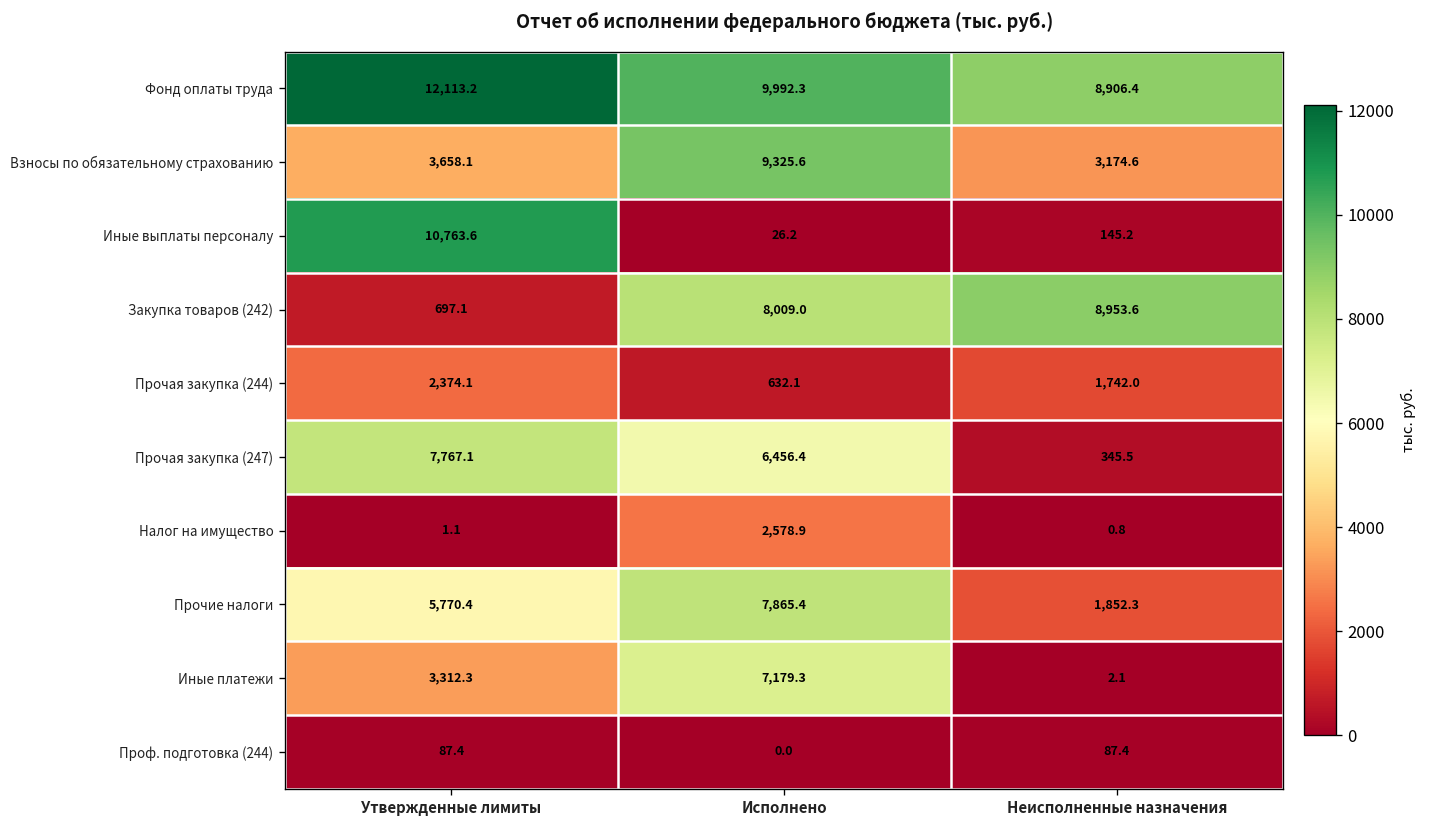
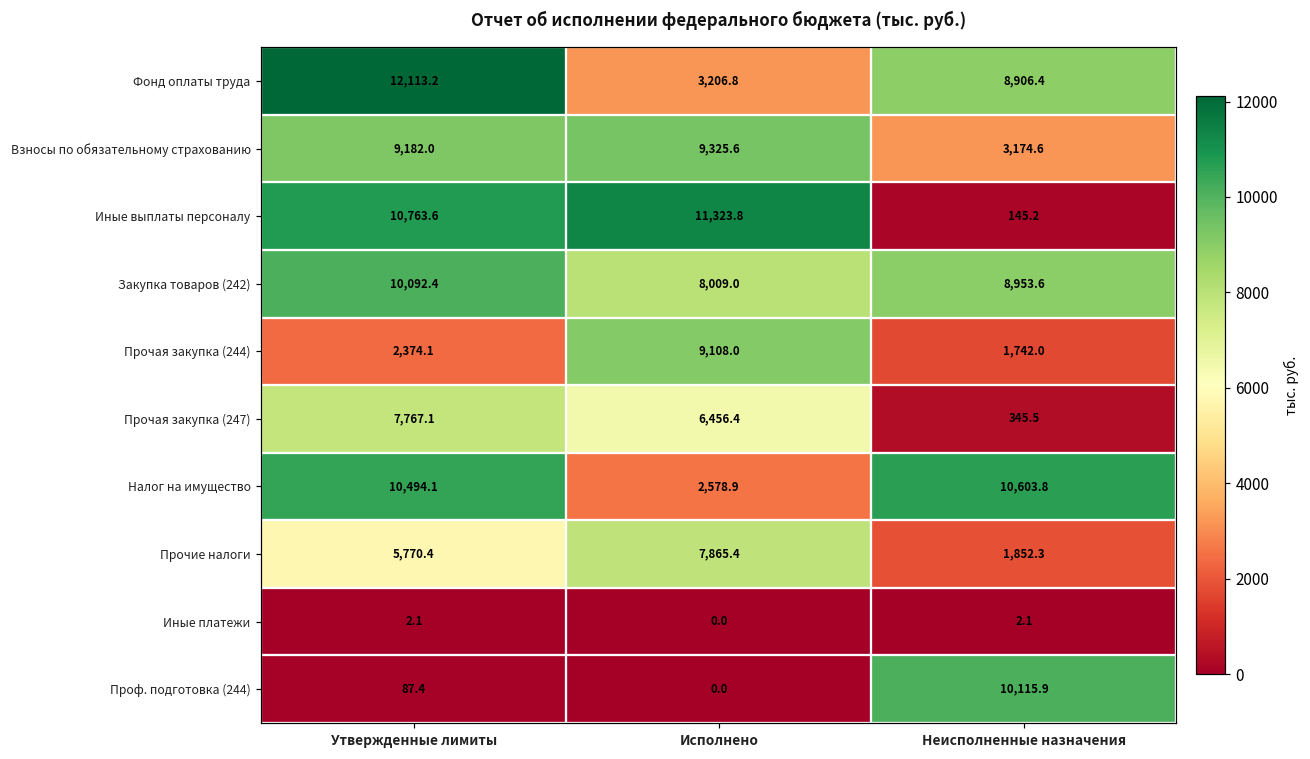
Фонд оплаты труда, Исполнено: 9,992.3 -> 3,206.8
Взносы по обязательному страхованию, Утвержденные лимиты: 3,658.1 -> 9,182.0
Иные выплаты персоналу, Исполнено: 26.2 -> 11,323.8
Закупка товаров (242), Утвержденные лимиты: 697.1 -> 10,092.4
Прочая закупка (244), Исполнено: 632.1 -> 9,108.0
Налог на имущество, Утвержденные лимиты: 1.1 -> 10,494.1
Налог на имущество, Неисполненные назначения: 0.8 -> 10,603.8
Иные платежи, Утвержденные лимиты: 3,312.3 -> 2.1
Иные платежи, Исполнено: 7,179.3 -> 0.0
Проф. подготовка (244), Неисполненные назначения: 87.4 -> 10,115.9
